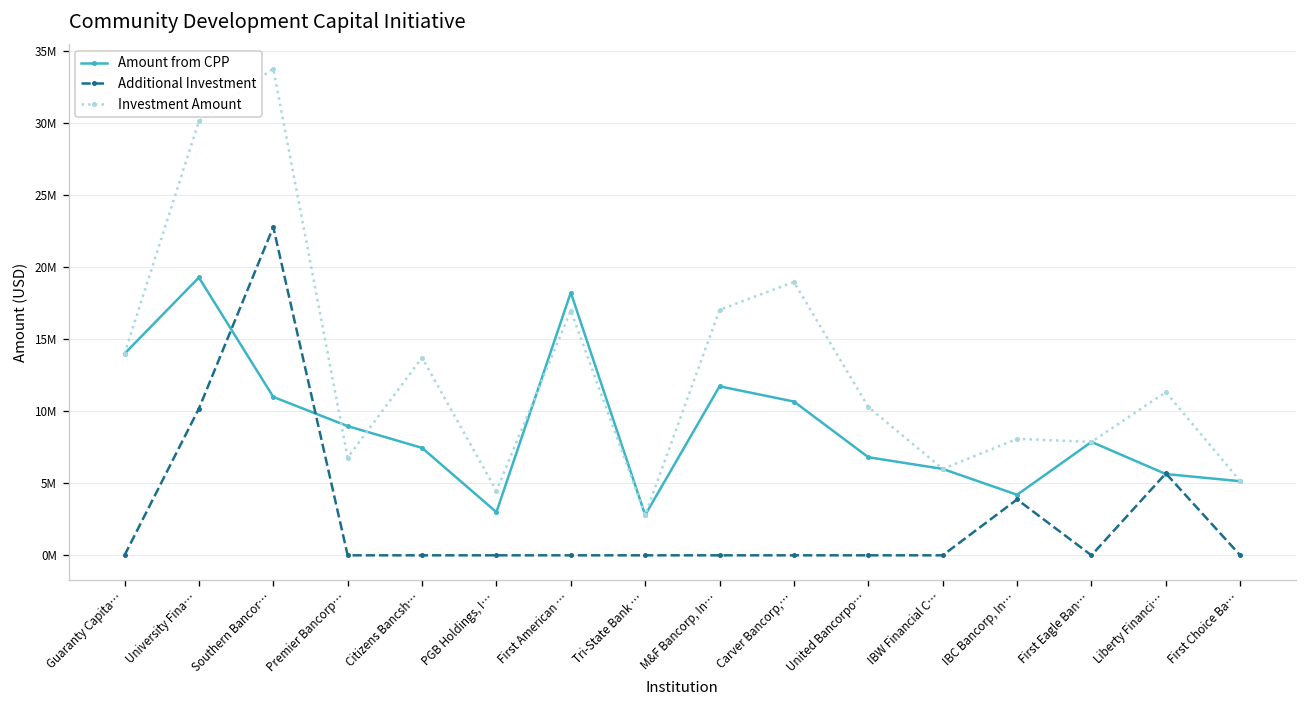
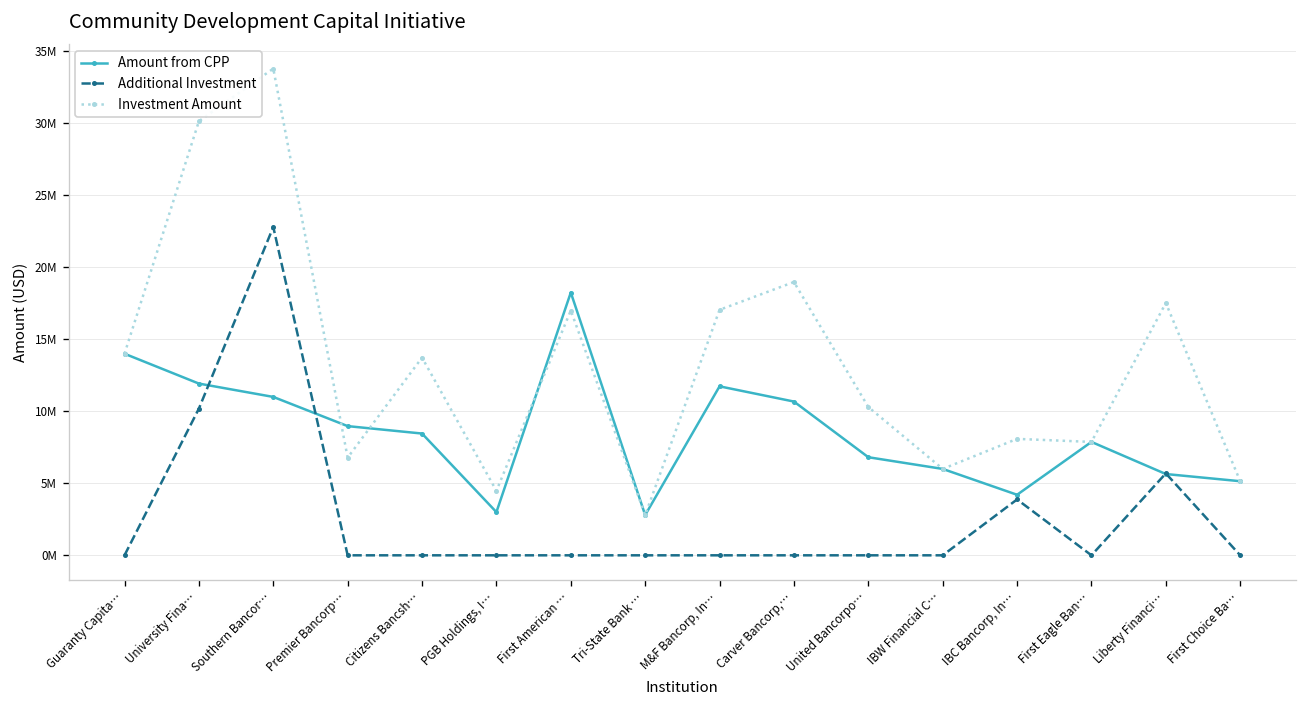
Amount from CPP, University Fina…: 19300000 -> 11900000
Amount from CPP, Citizens Bancsh…: 7500000 -> 8500000
Investment Amount, Liberty Financi…: 11300000 -> 17500000
